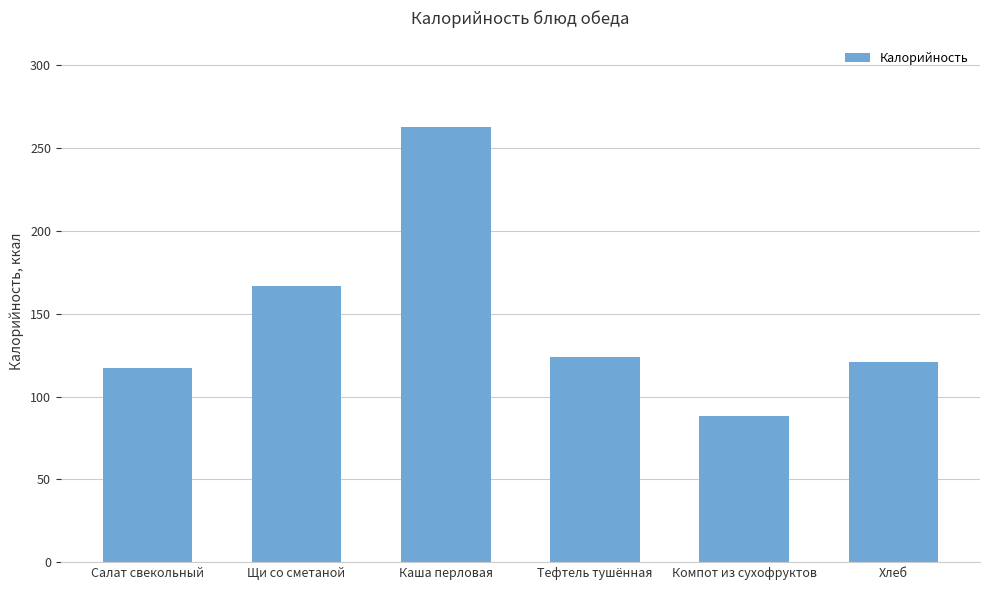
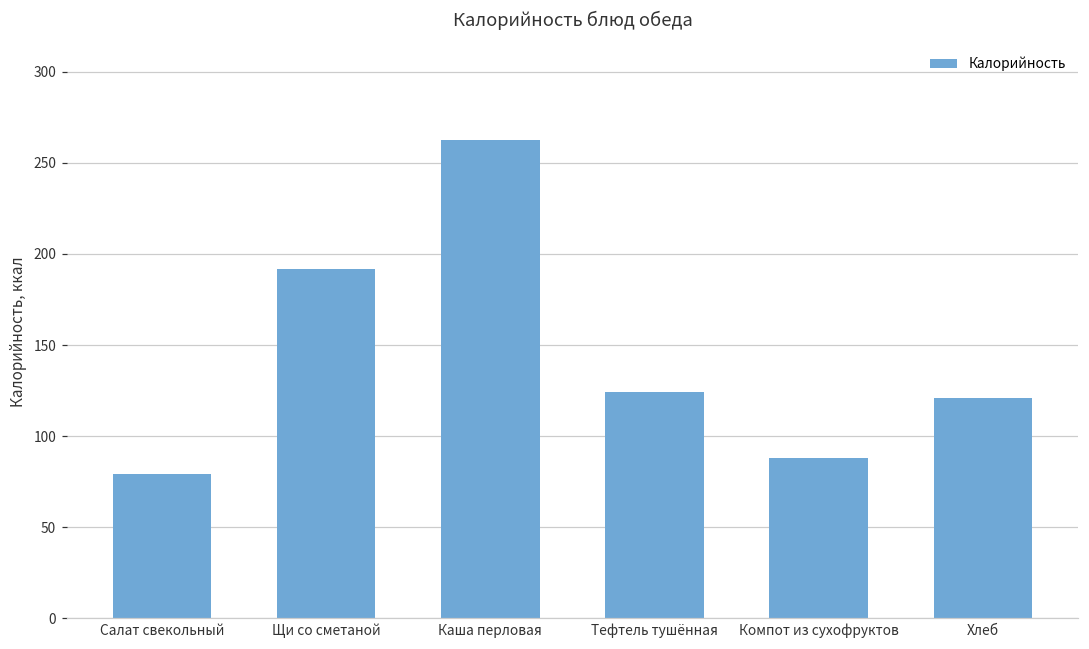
Салат свекольный: 117 -> 79
Щи со сметаной: 167 -> 192
